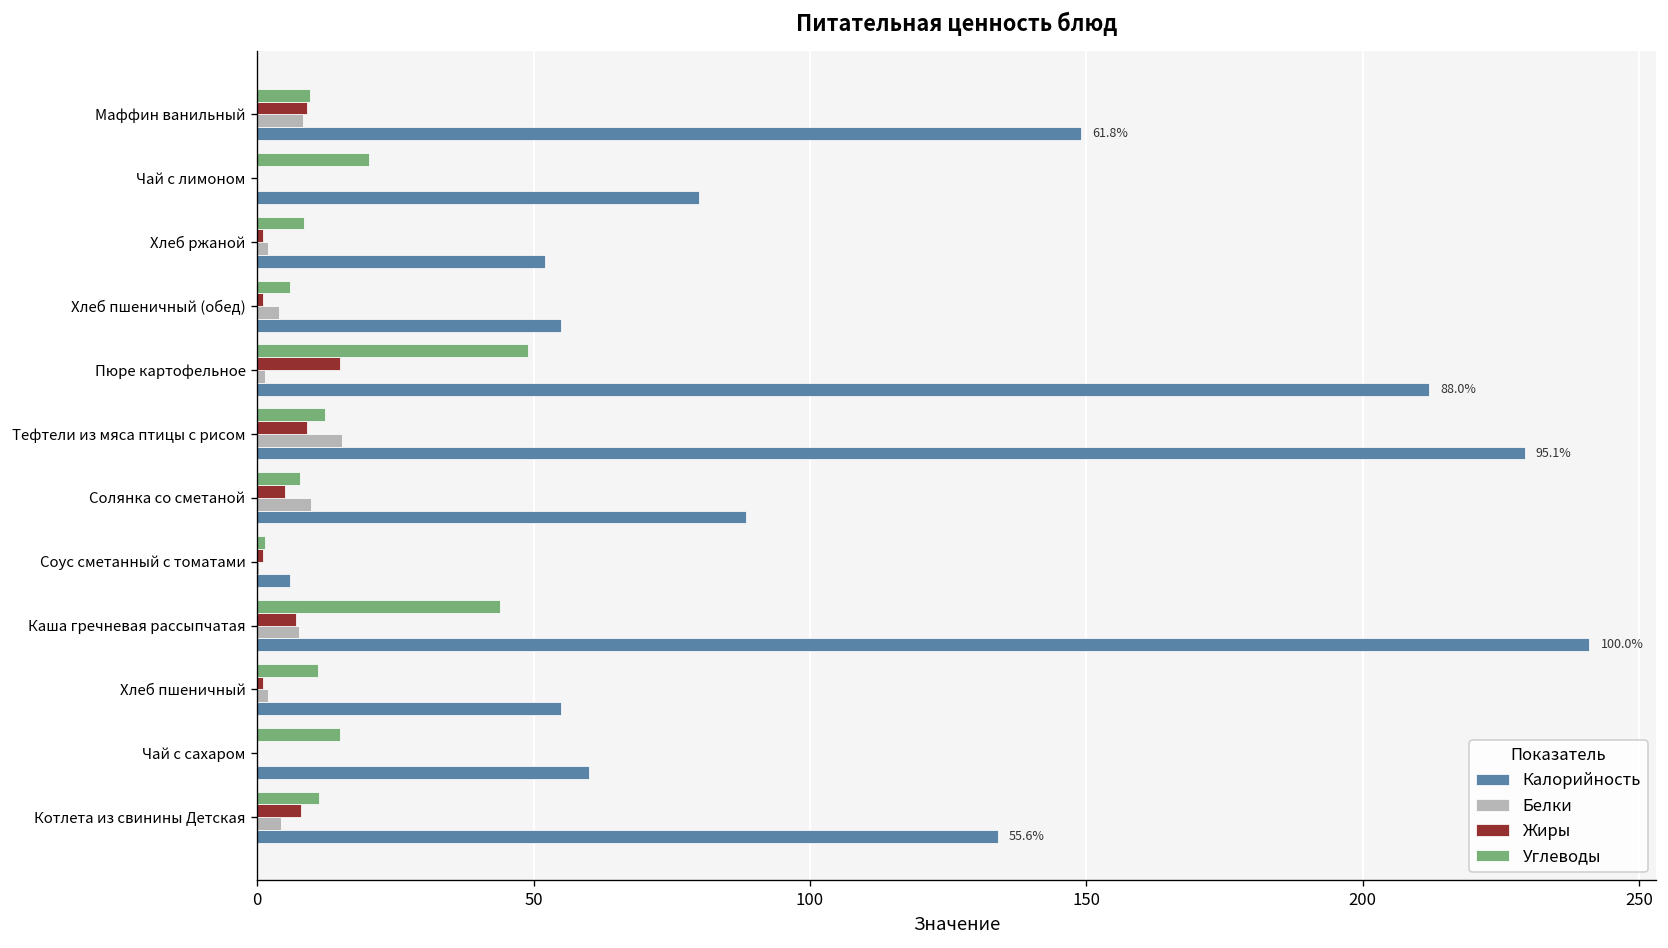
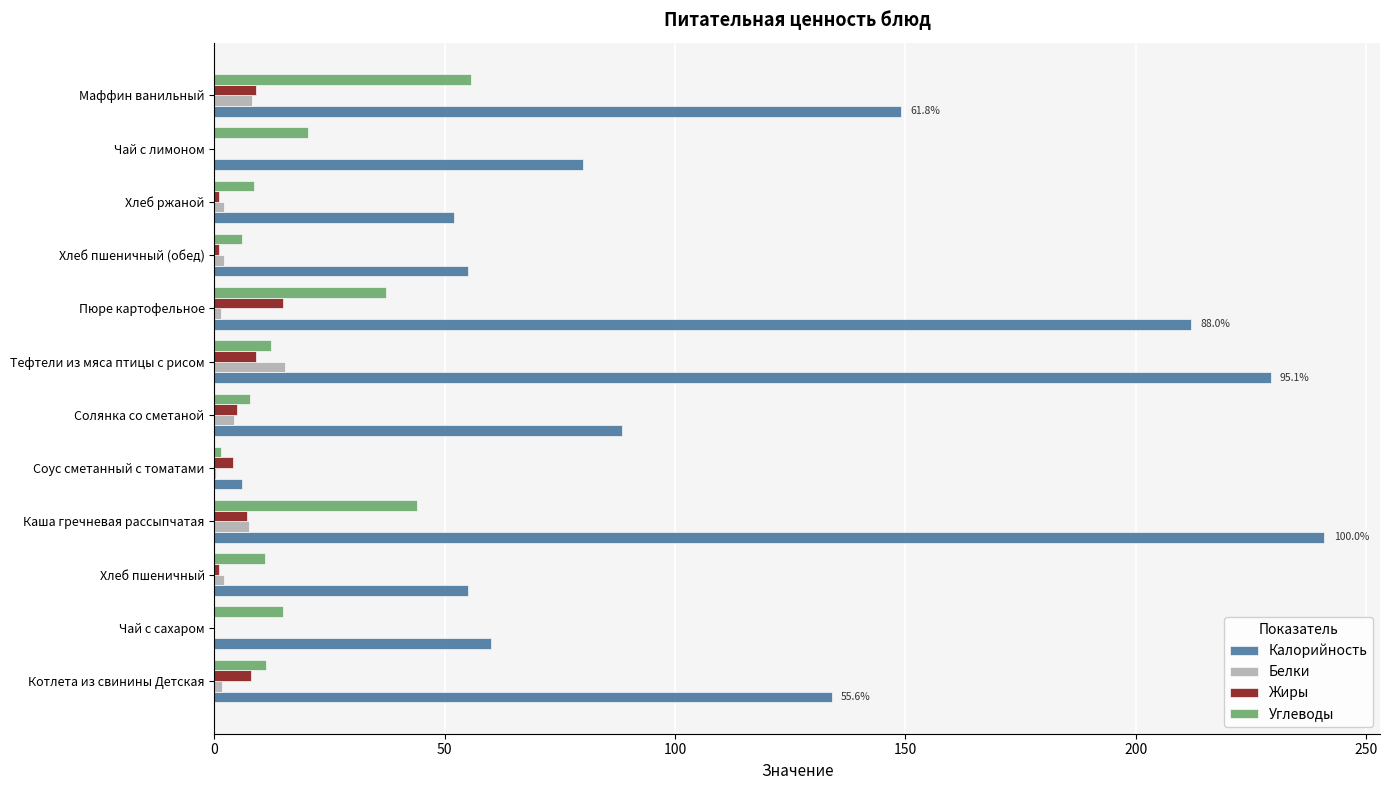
Углеводы, Маффин ванильный: 10 -> 56
Белки, Хлеб пшеничный (обед): 4 -> 2
Углеводы, Пюре картофельное: 49 -> 37
Белки, Солянка со сметаной: 10 -> 4
Жиры, Соус сметанный с томатами: 1 -> 4
Белки, Котлета из свинины Детская: 4 -> 2
